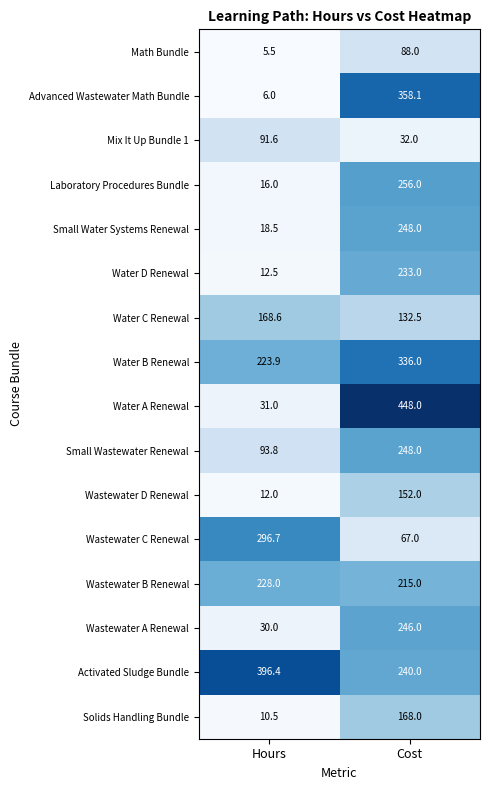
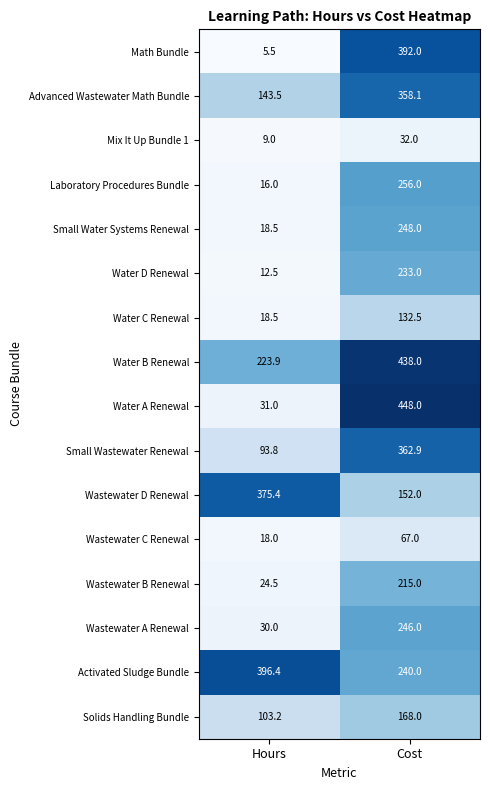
Math Bundle, Cost: 88.0 -> 392.0
Advanced Wastewater Math Bundle, Hours: 6.0 -> 143.5
Mix It Up Bundle 1, Hours: 91.6 -> 9.0
Water C Renewal, Hours: 168.6 -> 18.5
Water B Renewal, Cost: 336.0 -> 438.0
Small Wastewater Renewal, Cost: 248.0 -> 362.9
Wastewater D Renewal, Hours: 12.0 -> 375.4
Wastewater C Renewal, Hours: 296.7 -> 18.0
Wastewater B Renewal, Hours: 228.0 -> 24.5
Solids Handling Bundle, Hours: 10.5 -> 103.2
